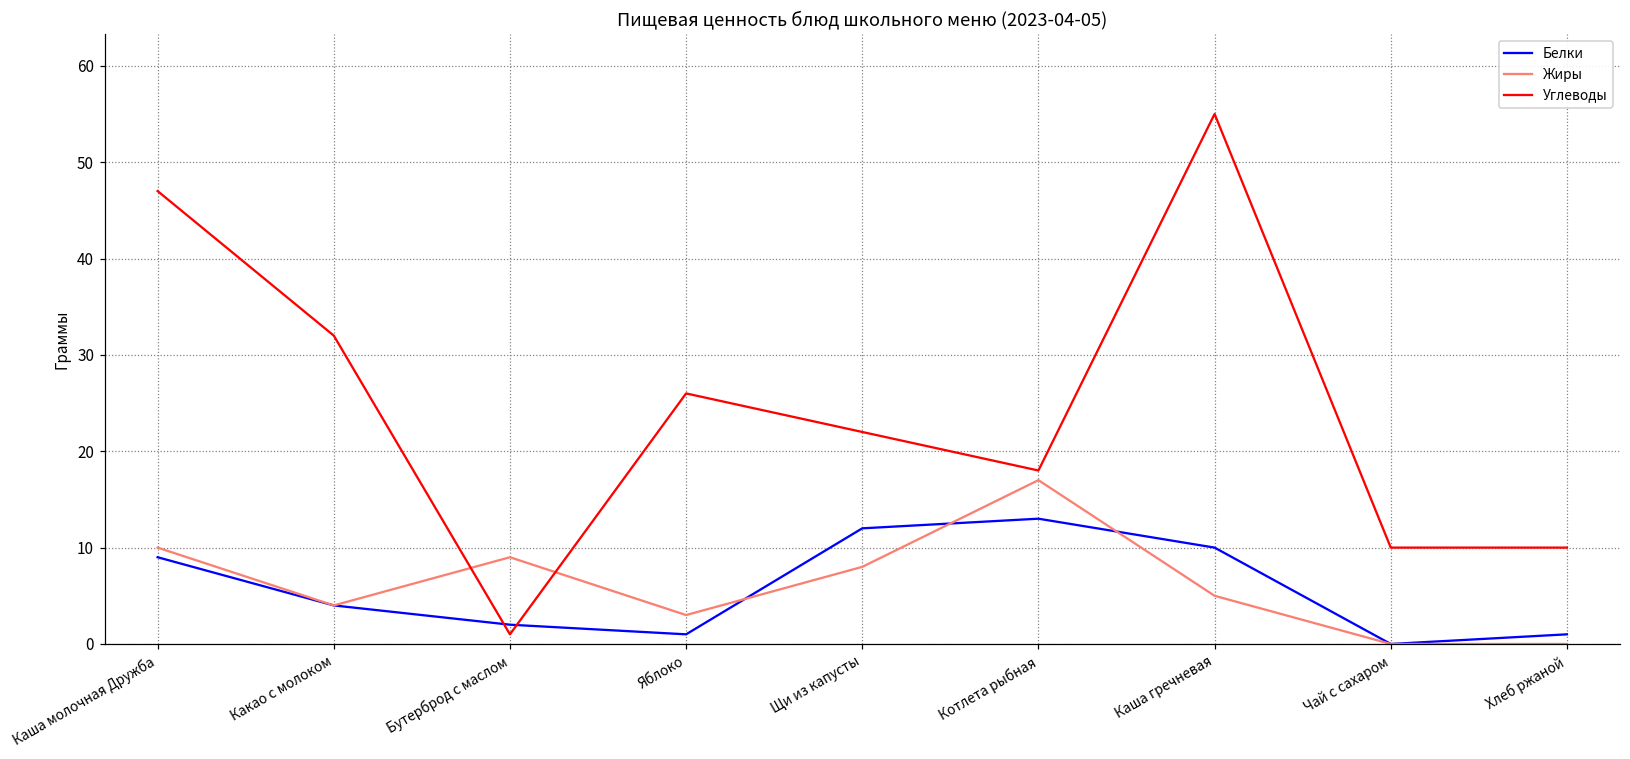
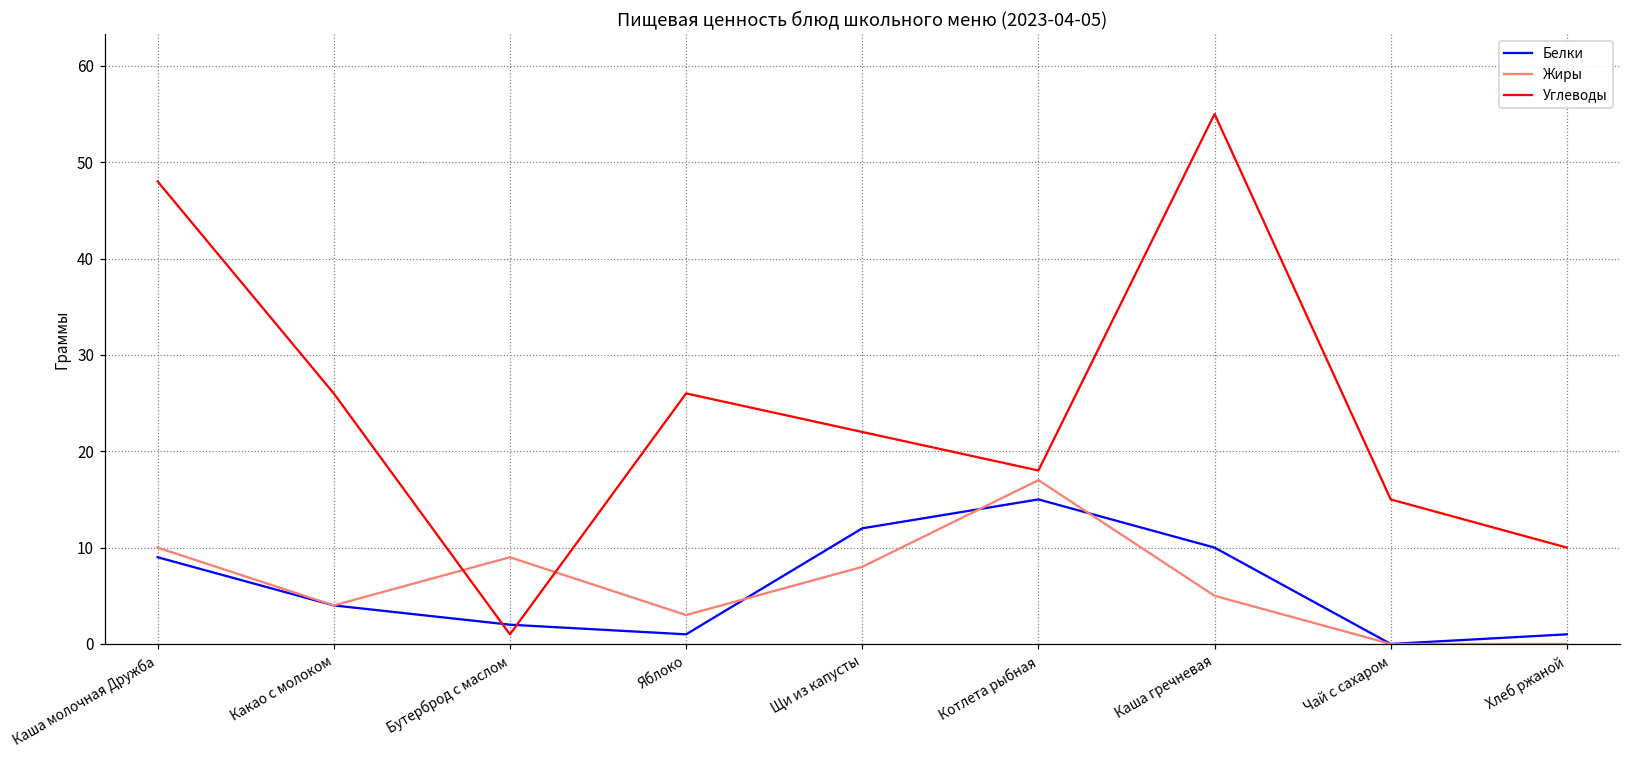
Углеводы, Каша молочная Дружба: 47 -> 48
Углеводы, Какао с молоком: 32 -> 26
Белки, Котлета рыбная: 13 -> 15
Углеводы, Чай с сахаром: 10 -> 15
